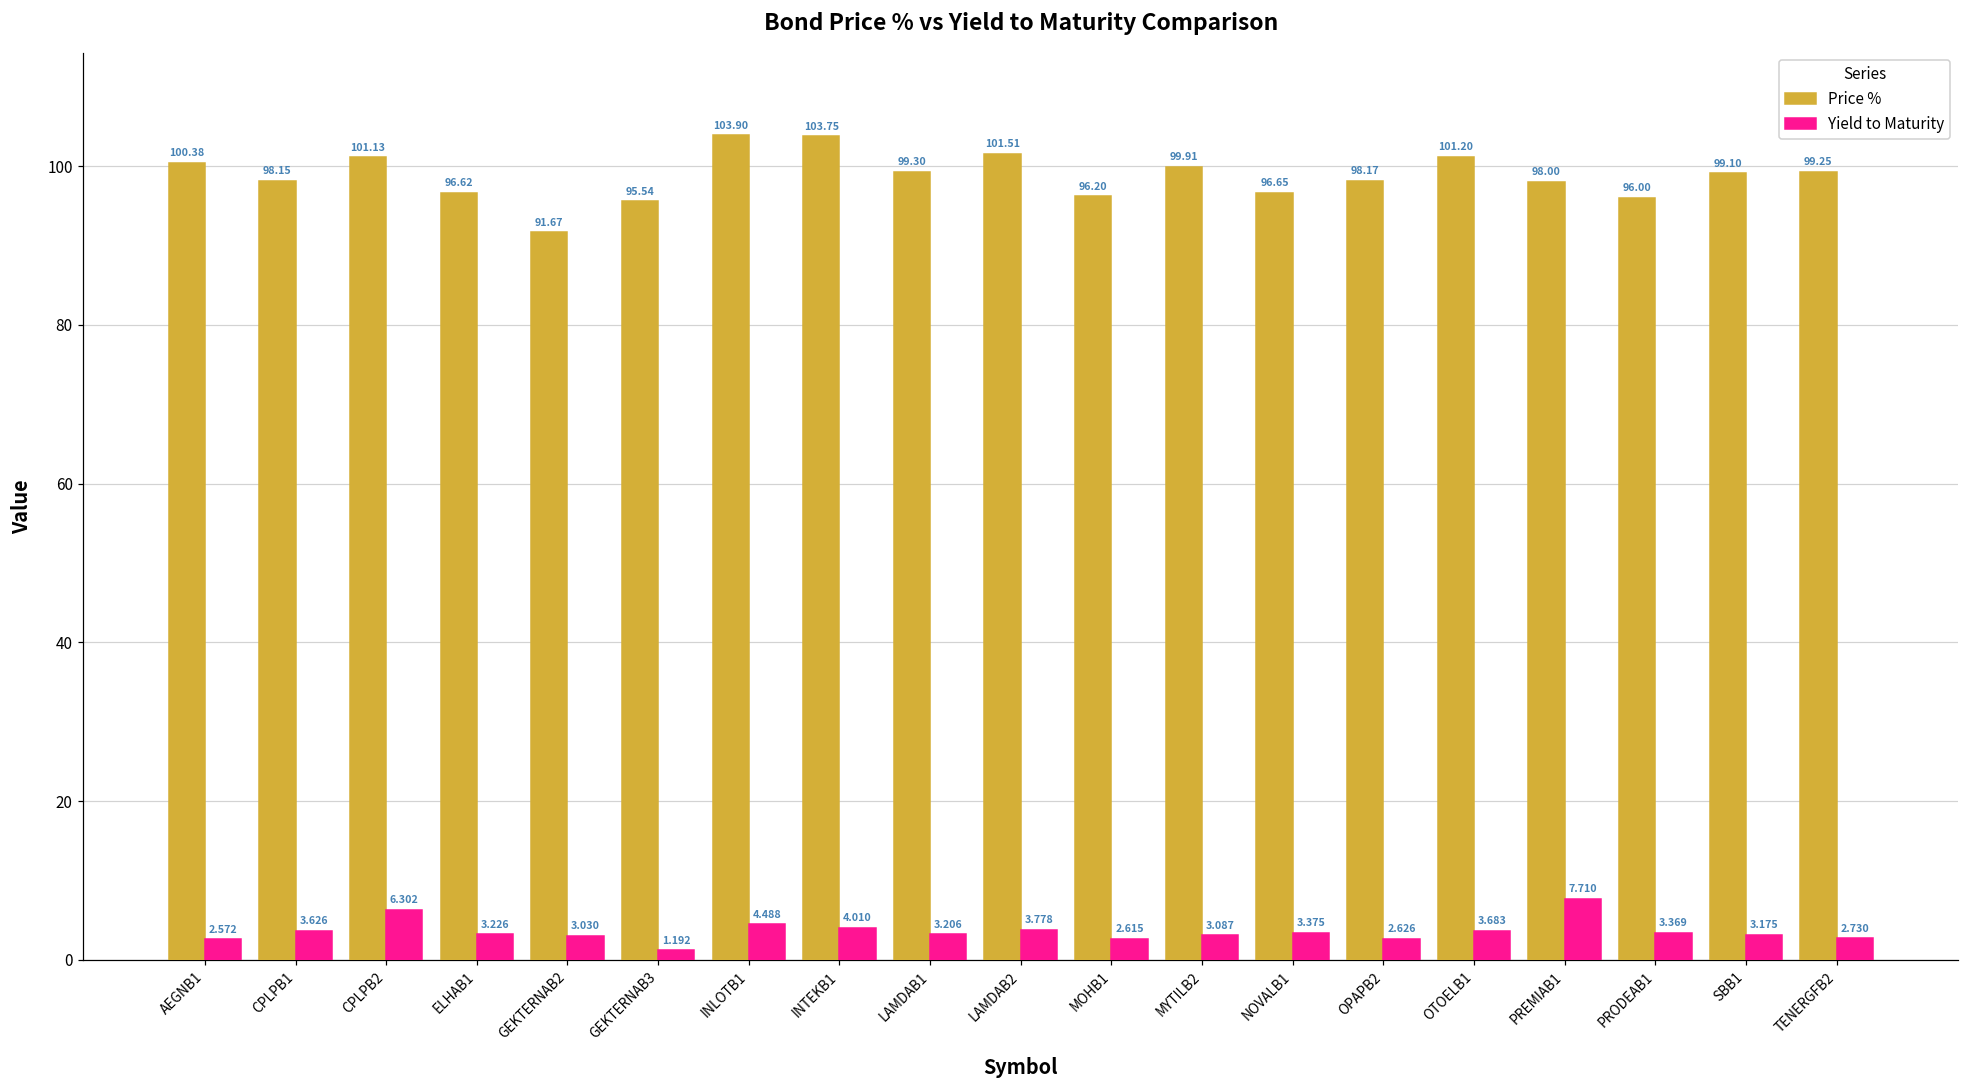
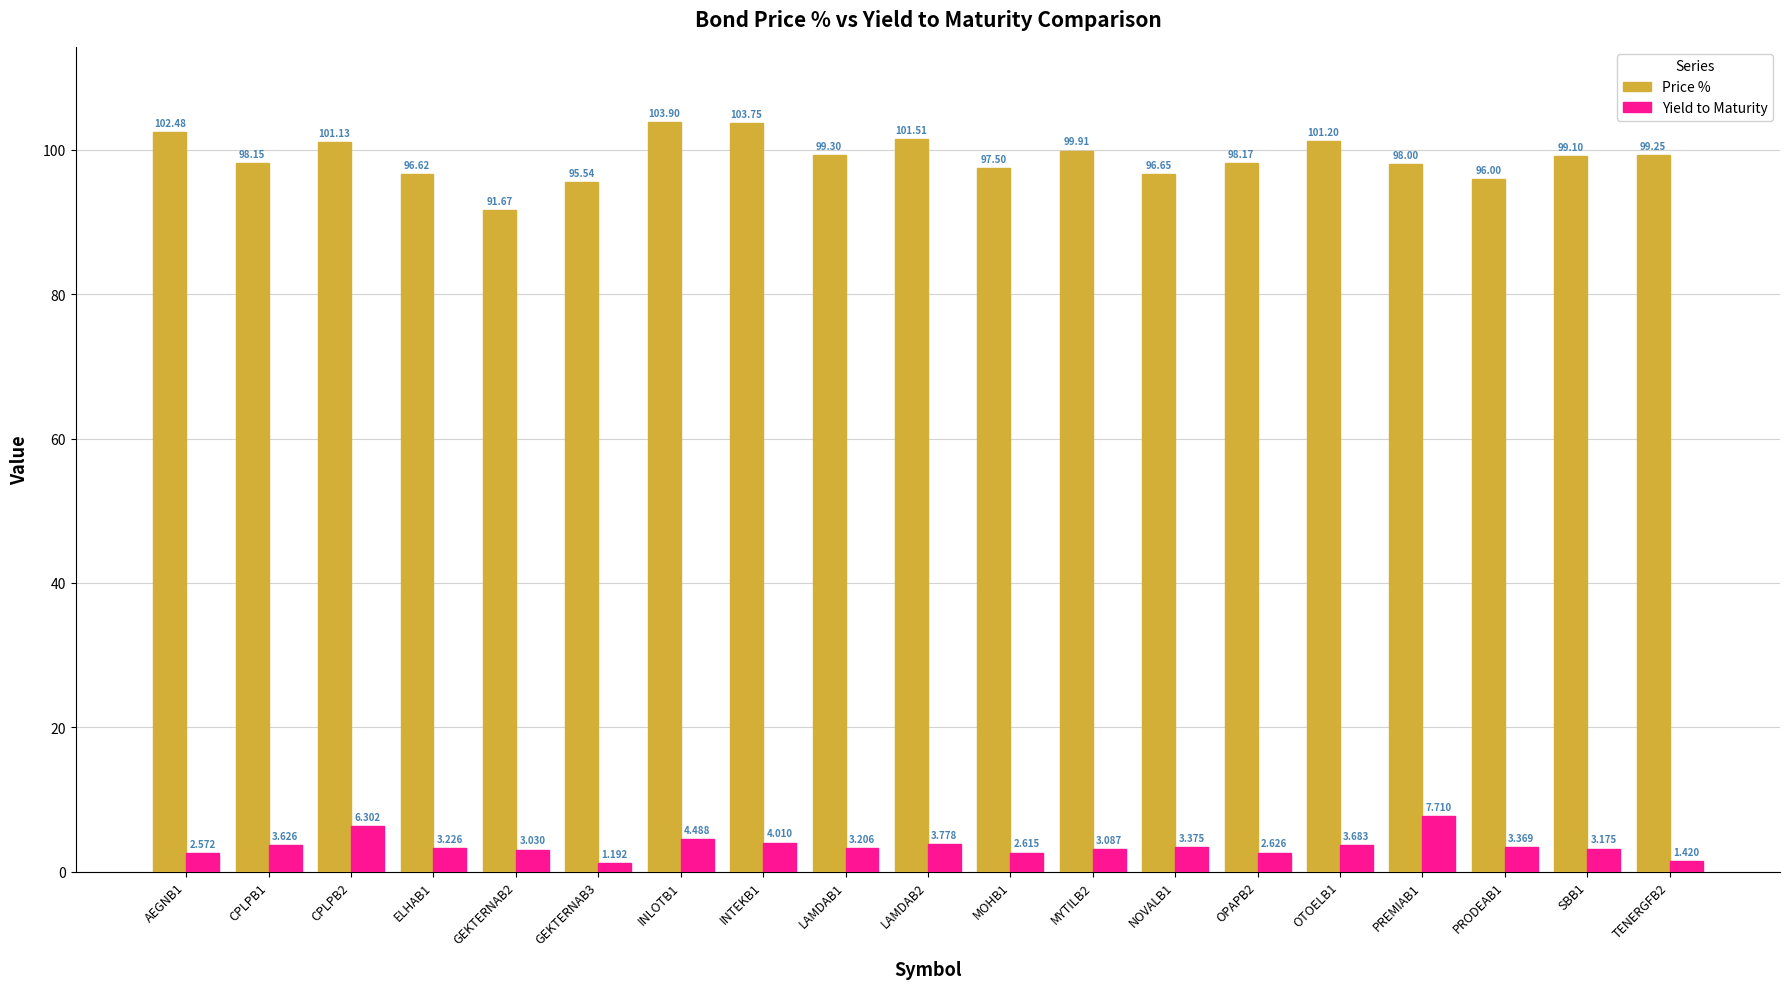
Price %, AEGNB1: 100.38 -> 102.48
Price %, MOHB1: 96.20 -> 97.50
Yield to Maturity, TENERGFB2: 2.730 -> 1.420
